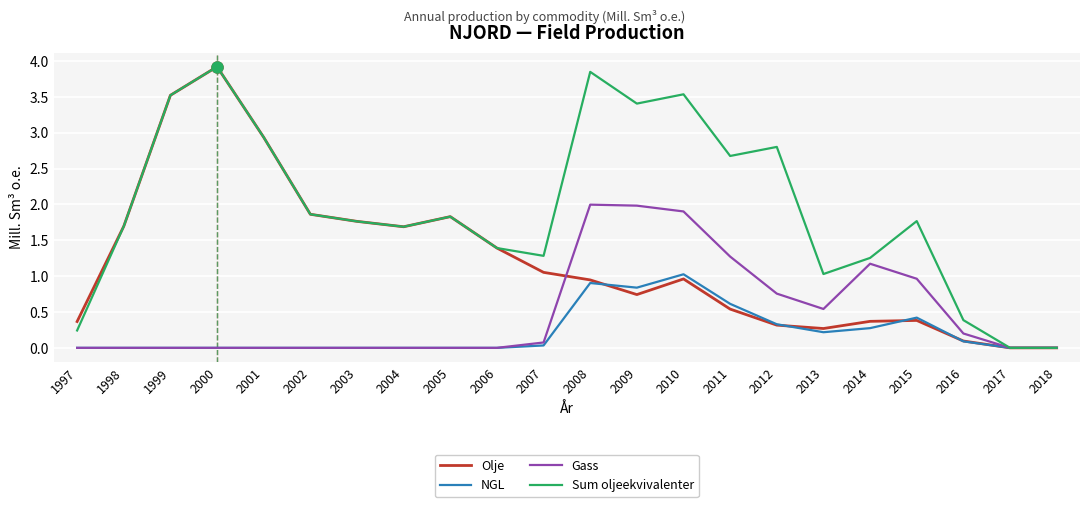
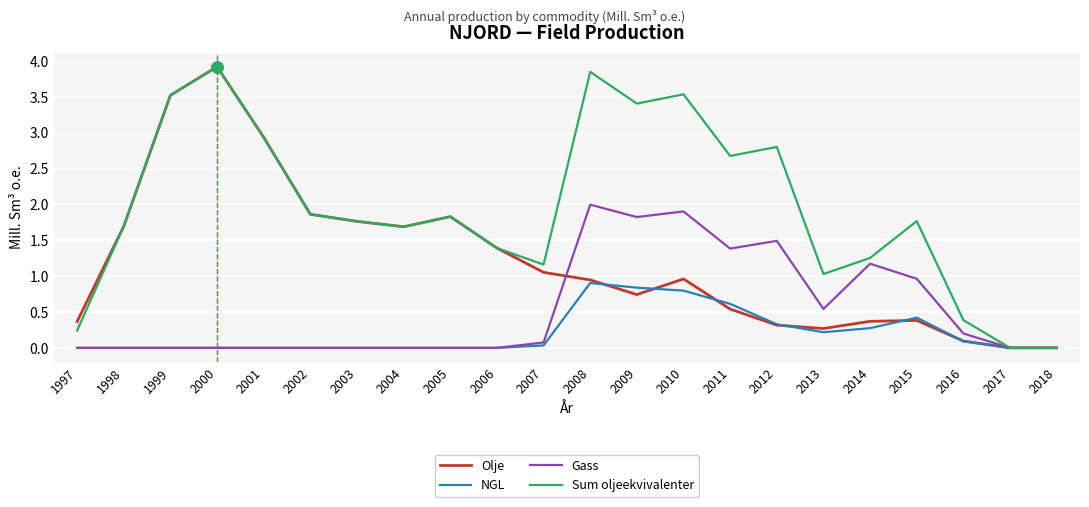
Sum oljeekvivalenter, 2007: 1.3 -> 1.2
Gass, 2009: 2.0 -> 1.8
NGL, 2010: 1.0 -> 0.8
Gass, 2011: 1.3 -> 1.4
Gass, 2012: 0.8 -> 1.5
